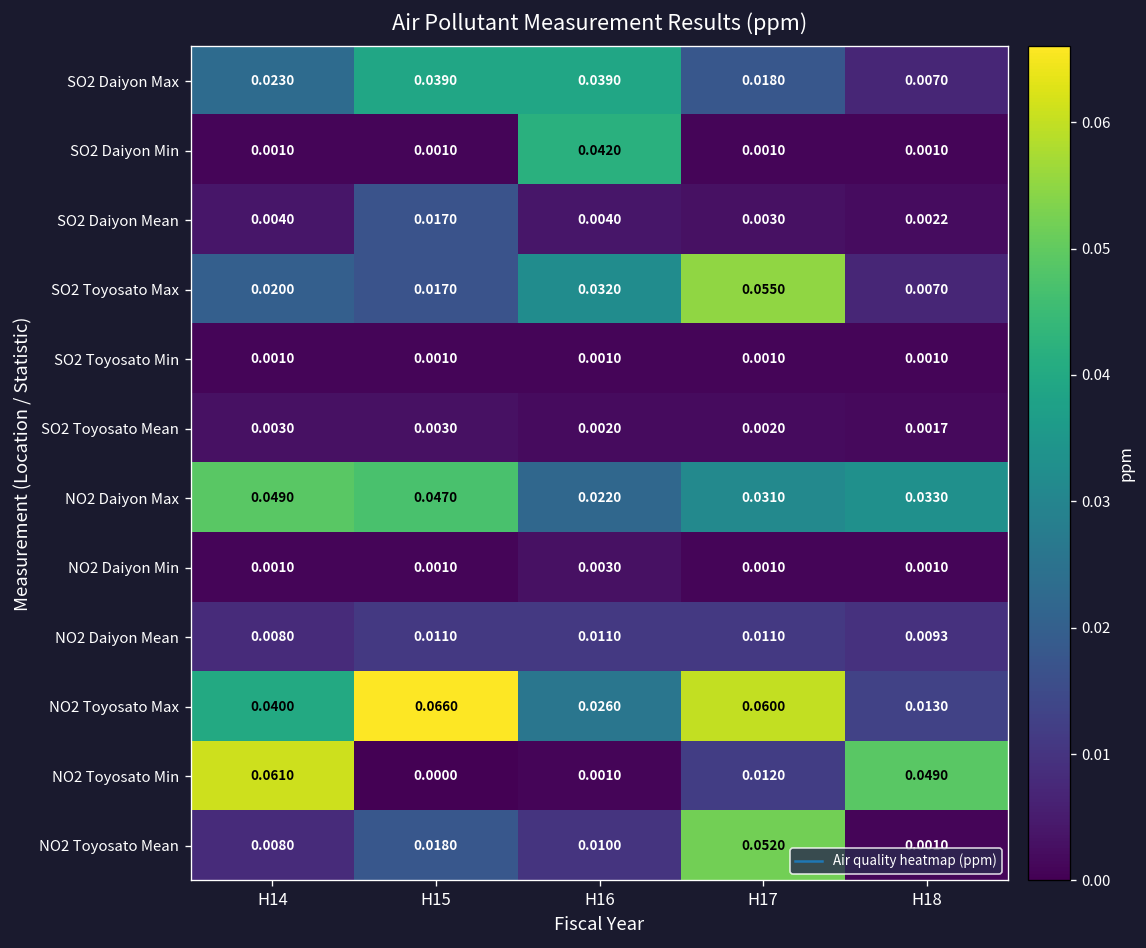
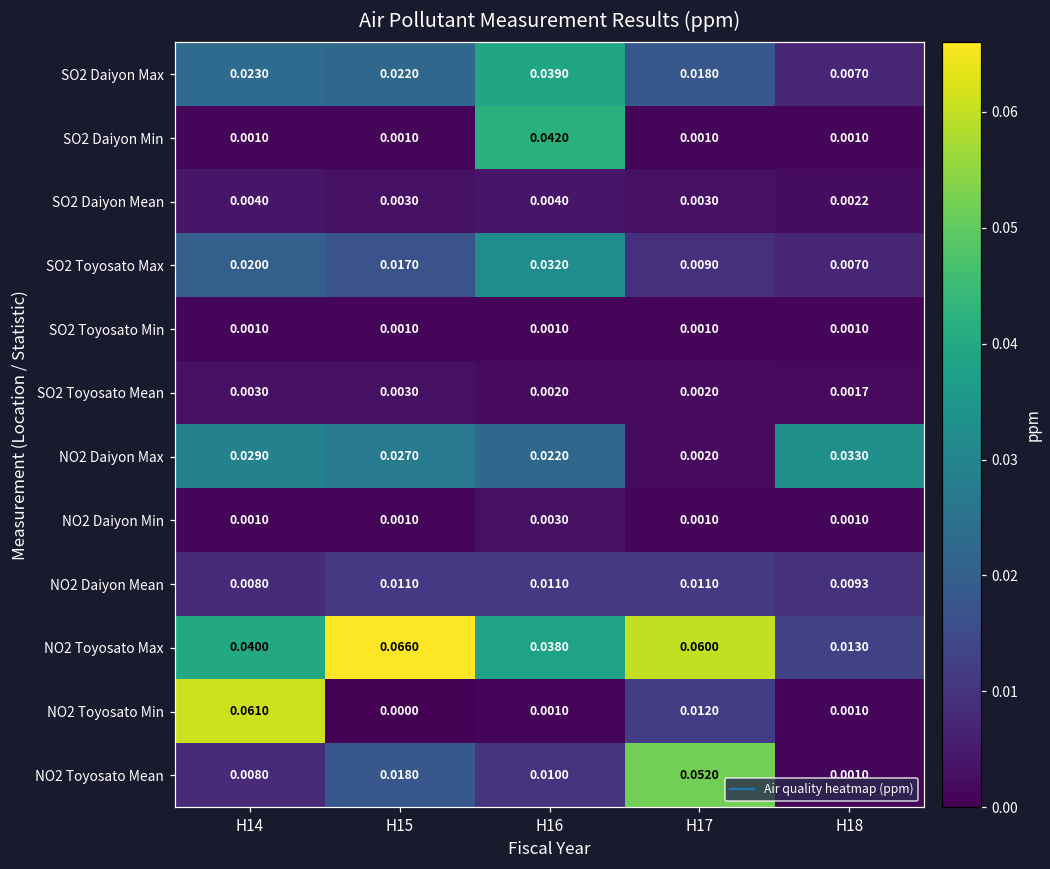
SO2 Daiyon Max, H15: 0.0390 -> 0.0220
SO2 Daiyon Mean, H15: 0.0170 -> 0.0030
SO2 Toyosato Max, H17: 0.0550 -> 0.0090
NO2 Daiyon Max, H14: 0.0490 -> 0.0290
NO2 Daiyon Max, H15: 0.0470 -> 0.0270
NO2 Daiyon Max, H17: 0.0310 -> 0.0020
NO2 Toyosato Max, H16: 0.0260 -> 0.0380
NO2 Toyosato Min, H18: 0.0490 -> 0.0010
